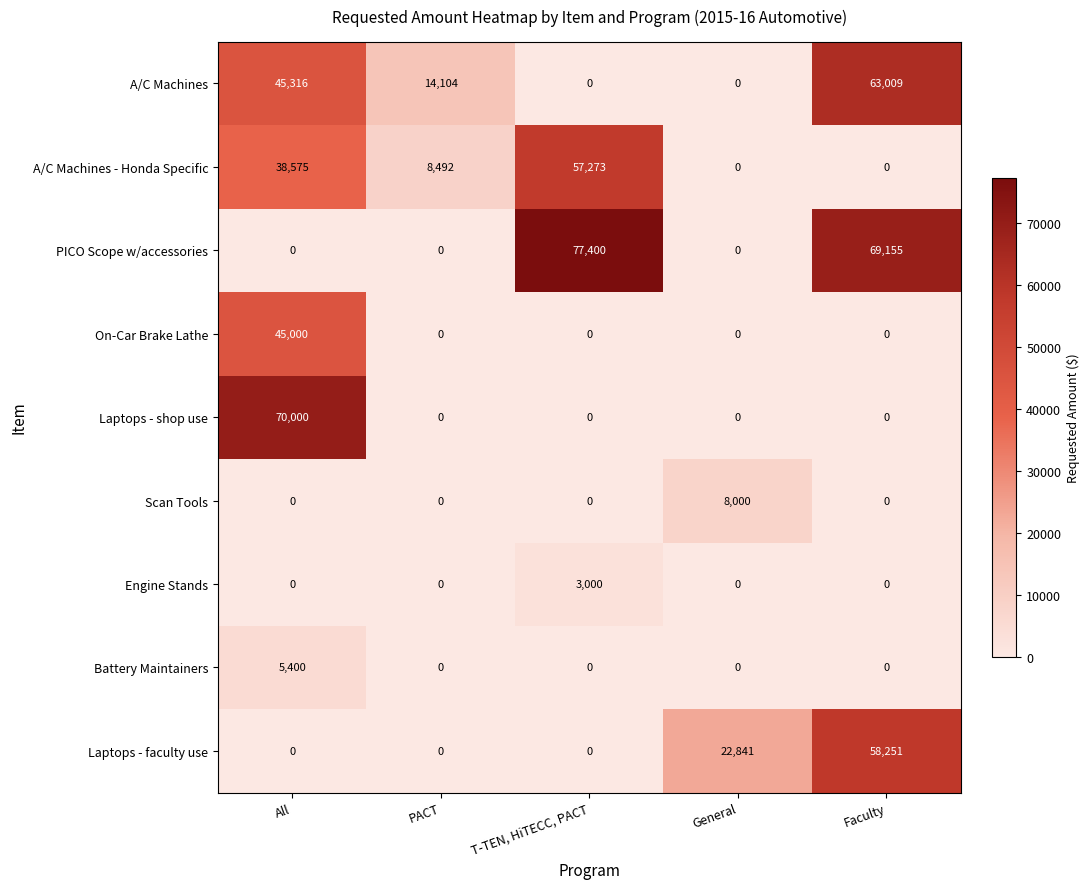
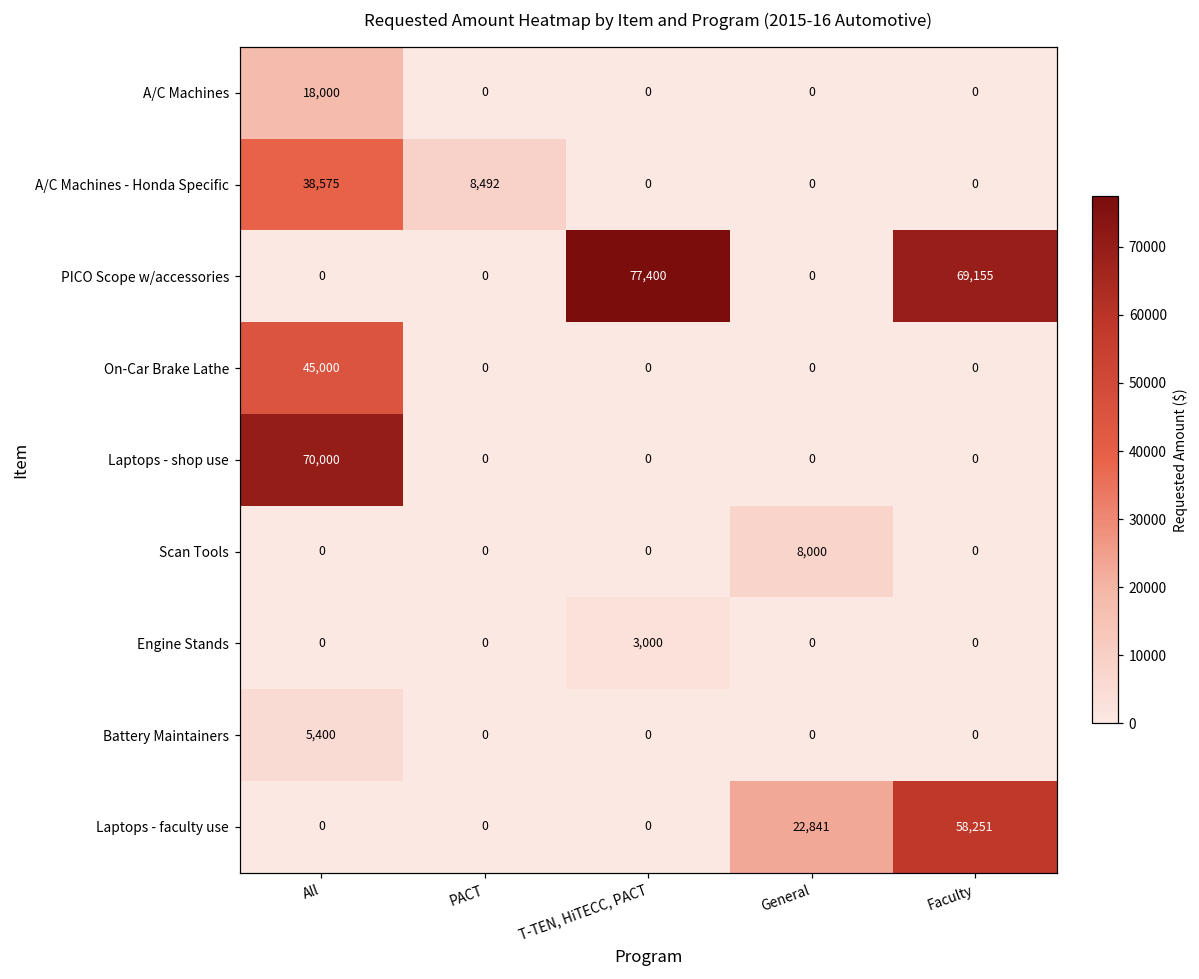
A/C Machines, All: 45,316 -> 18,000
A/C Machines, PACT: 14,104 -> 0
A/C Machines, Faculty: 63,009 -> 0
A/C Machines - Honda Specific, T-TEN, HiTECC, PACT: 57,273 -> 0
